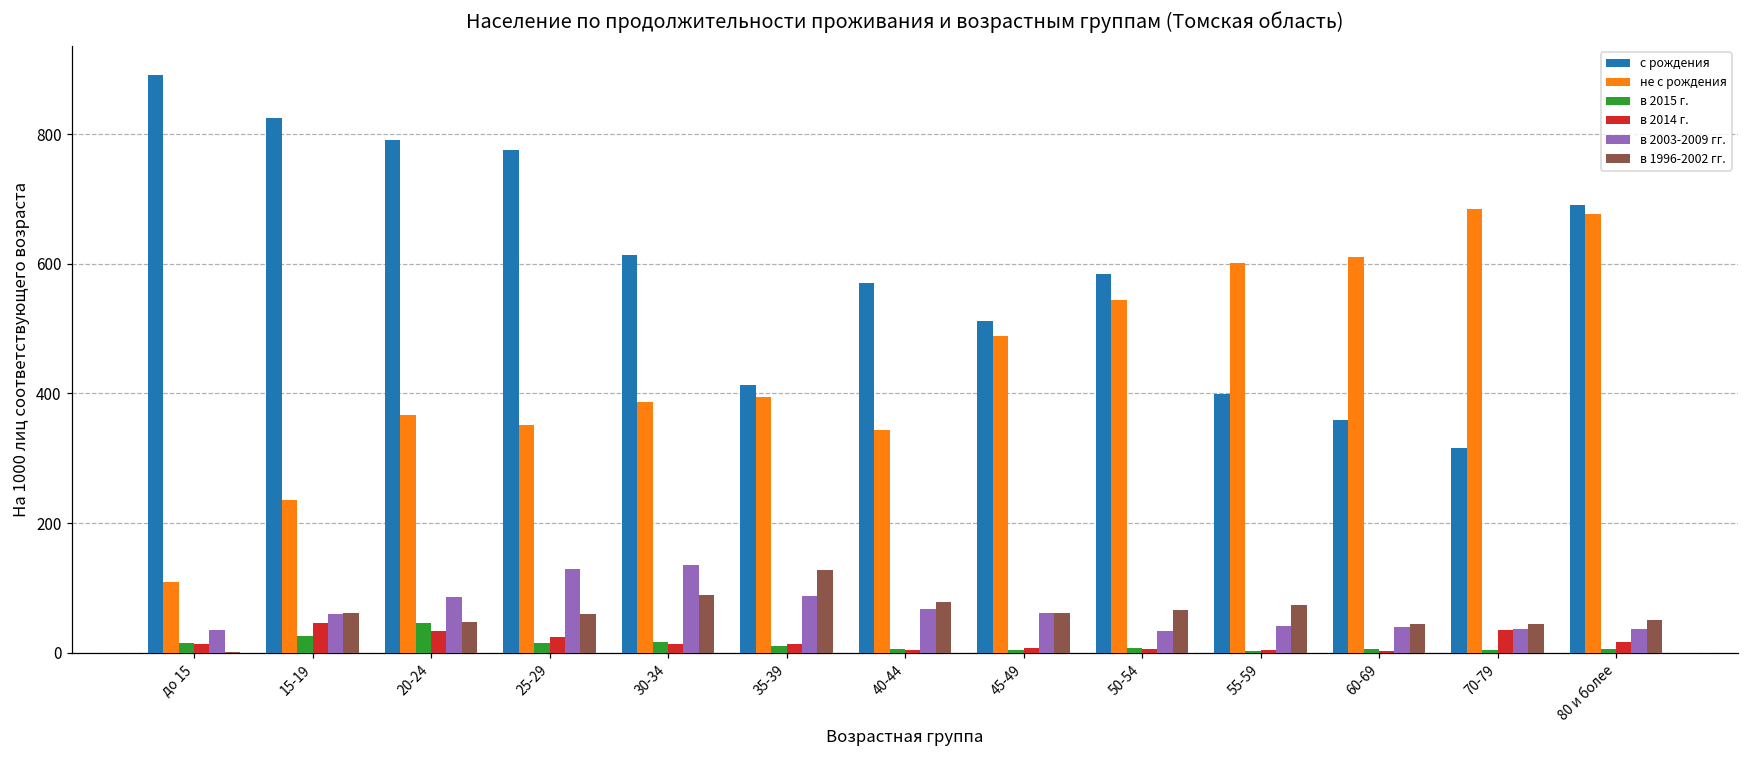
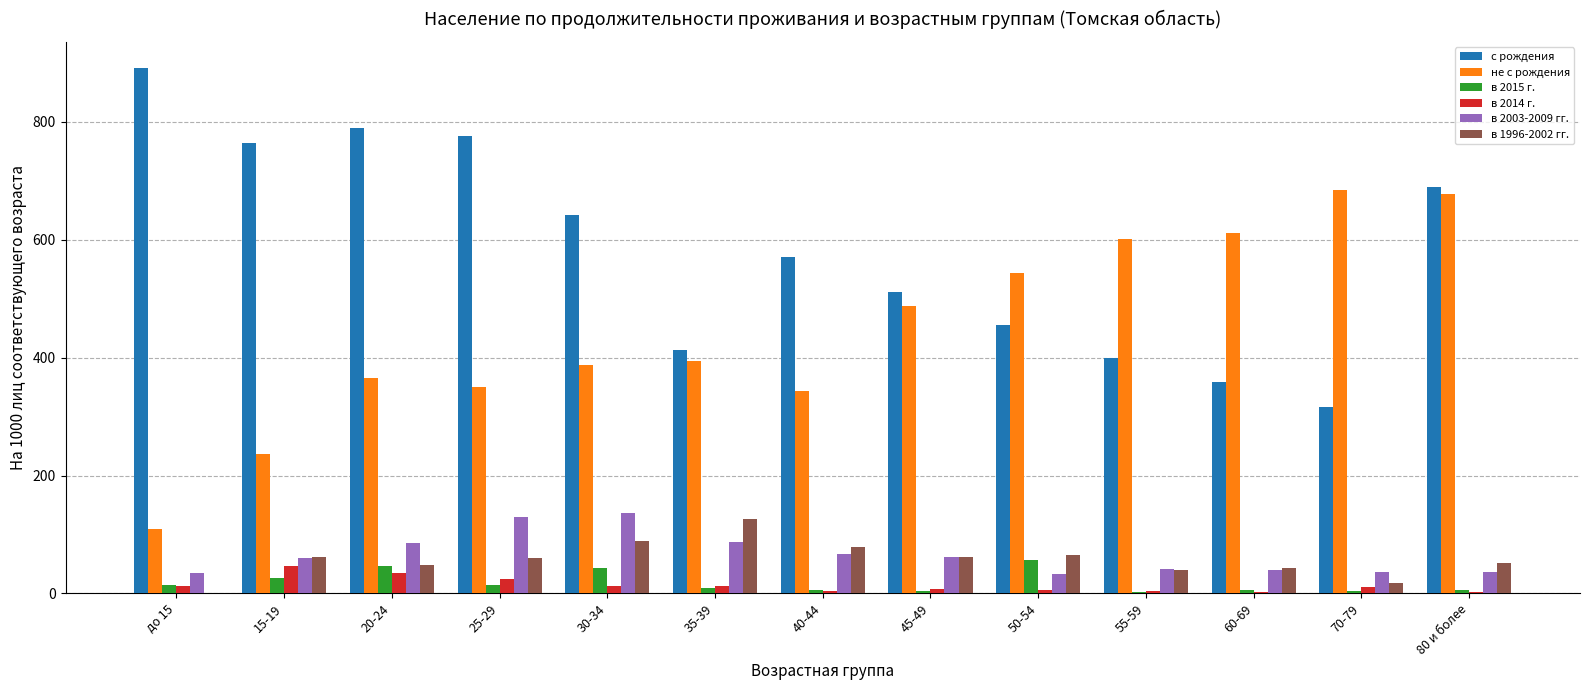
с рождения, 15-19: 830 -> 760
с рождения, 30-34: 610 -> 640
в 2015 г., 30-34: 20 -> 40
с рождения, 50-54: 580 -> 460
в 2015 г., 50-54: 10 -> 60
в 1996-2002 гг., 55-59: 70 -> 40
в 2014 г., 70-79: 40 -> 10
в 1996-2002 гг., 70-79: 40 -> 20
в 2014 г., 80 и более: 20 -> 0
